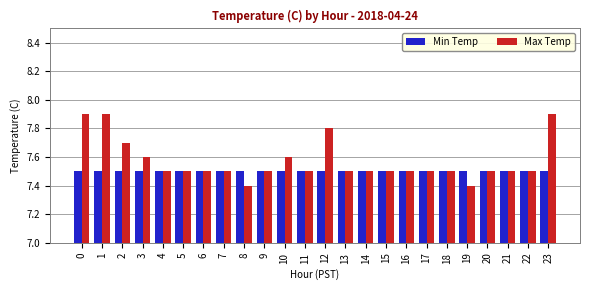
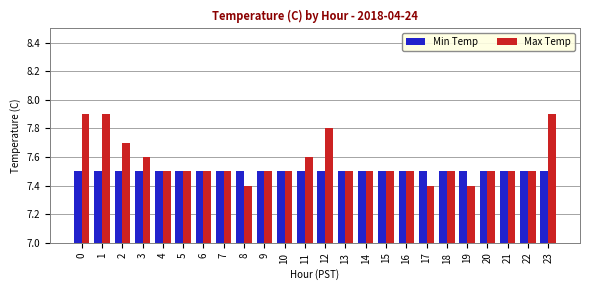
Max Temp, 10: 7.6 -> 7.5
Max Temp, 11: 7.5 -> 7.6
Max Temp, 17: 7.5 -> 7.4
